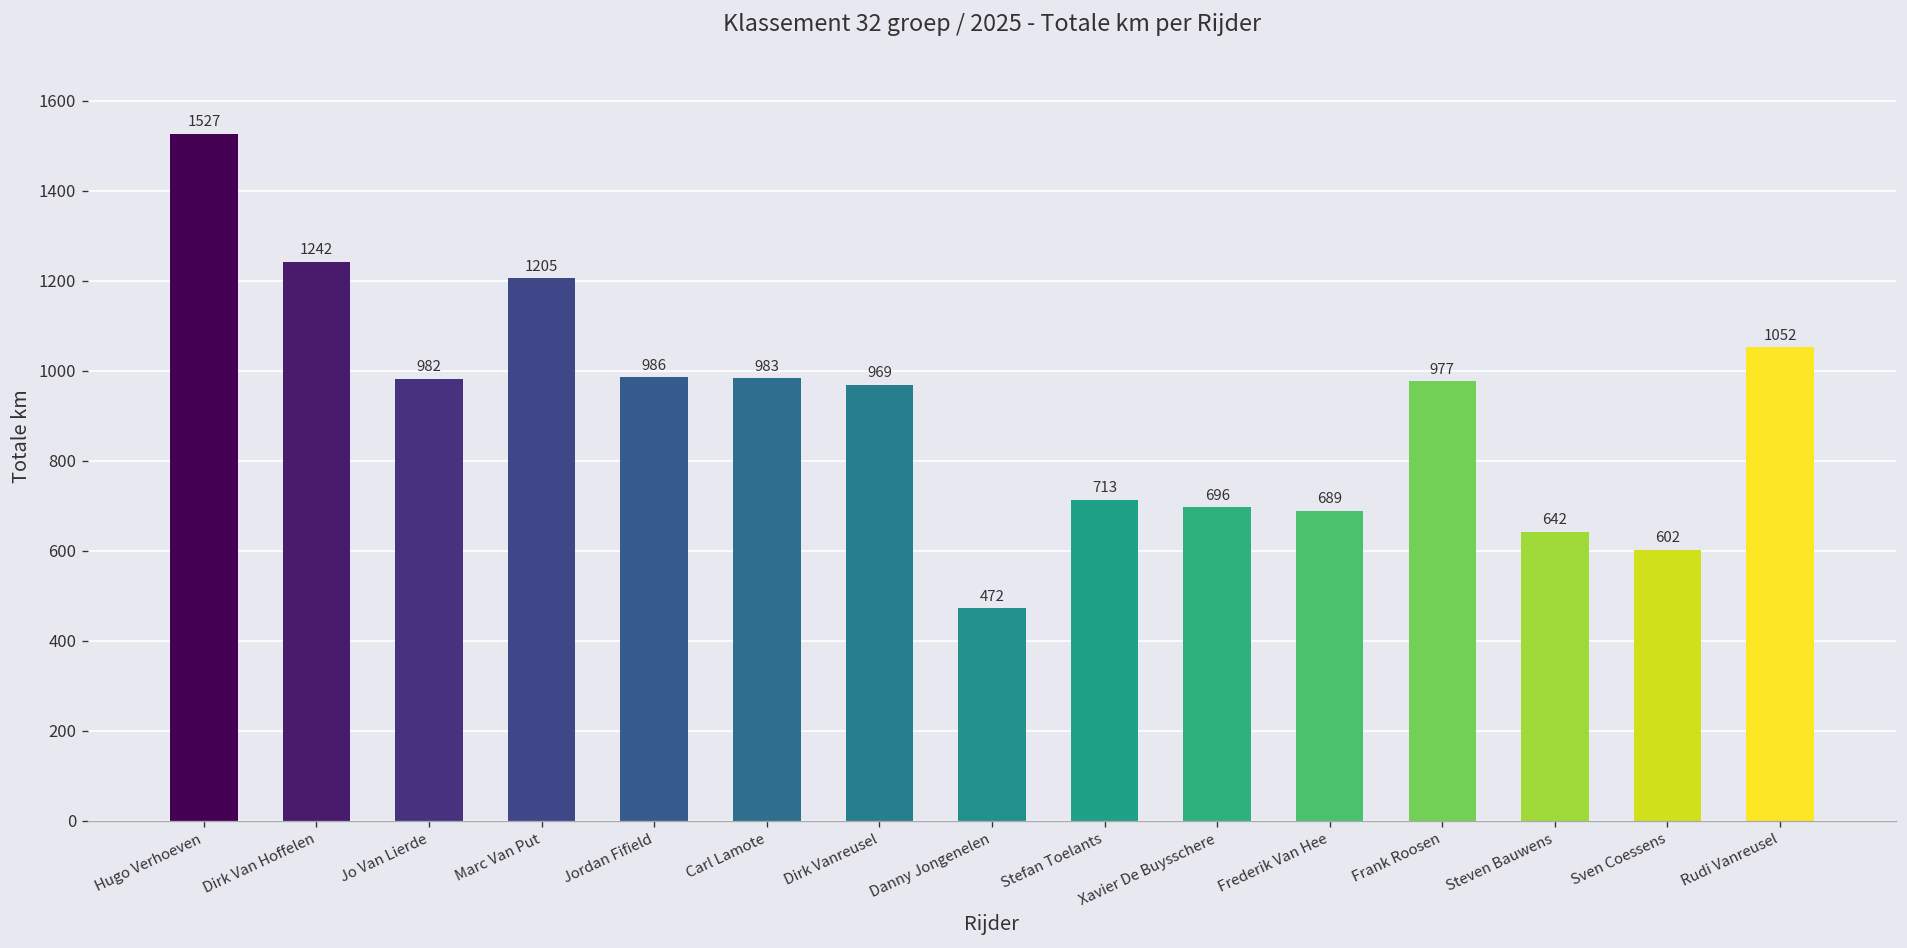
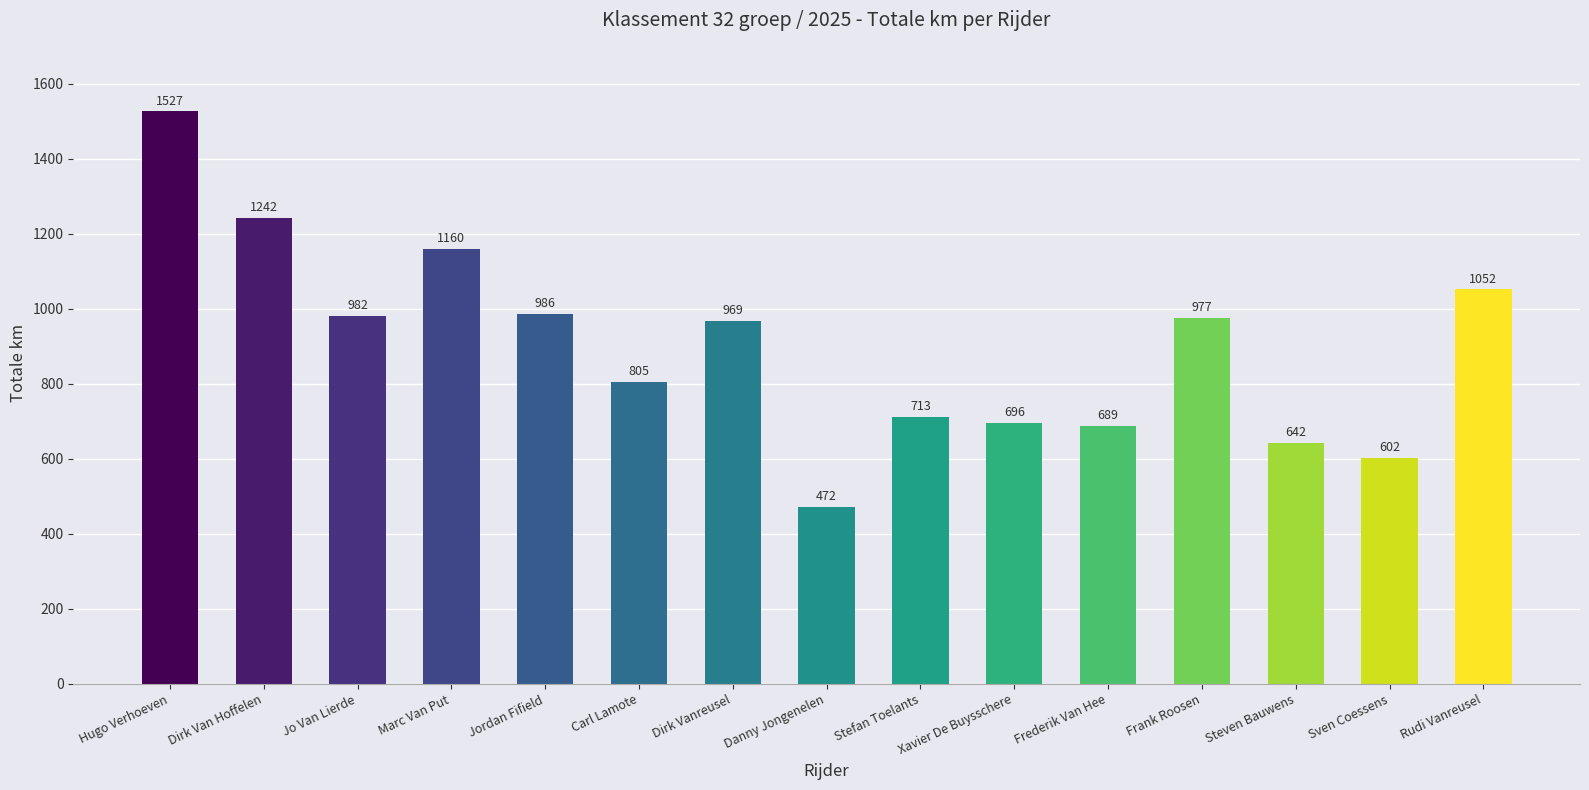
Marc Van Put: 1205 -> 1160
Carl Lamote: 983 -> 805
